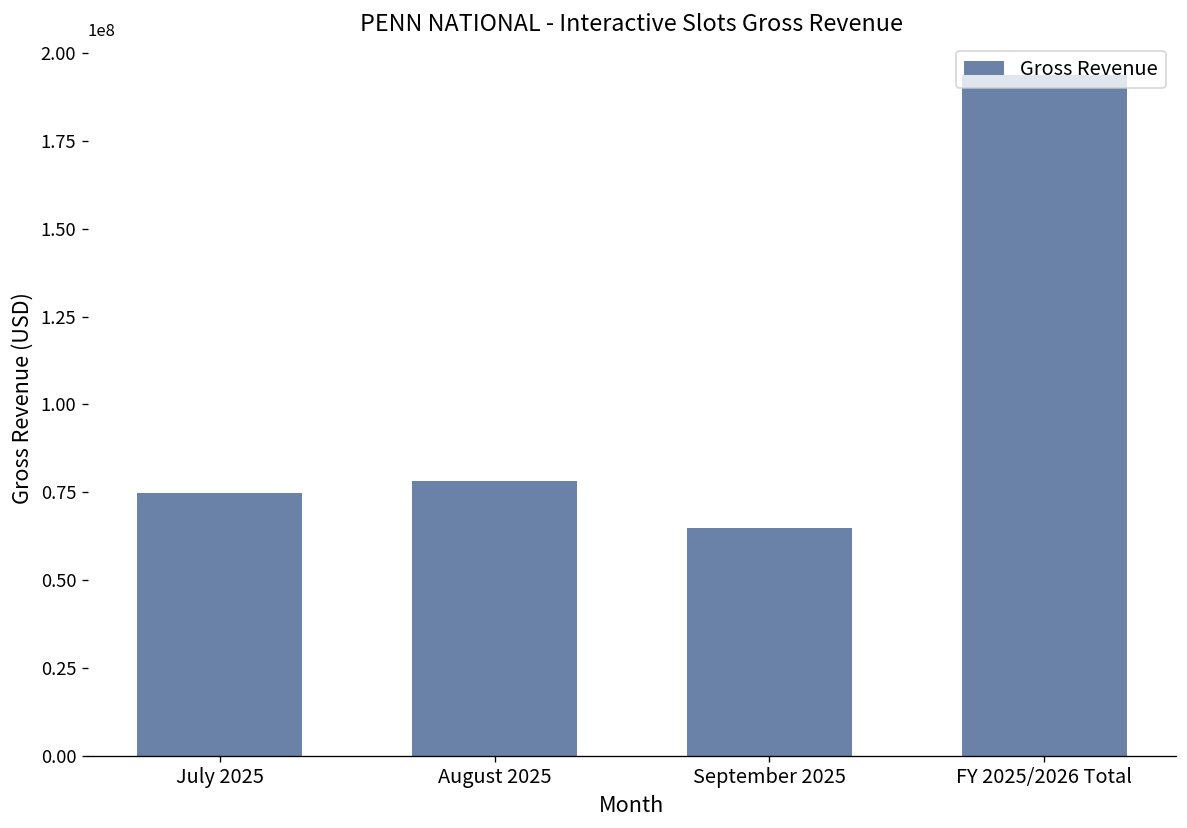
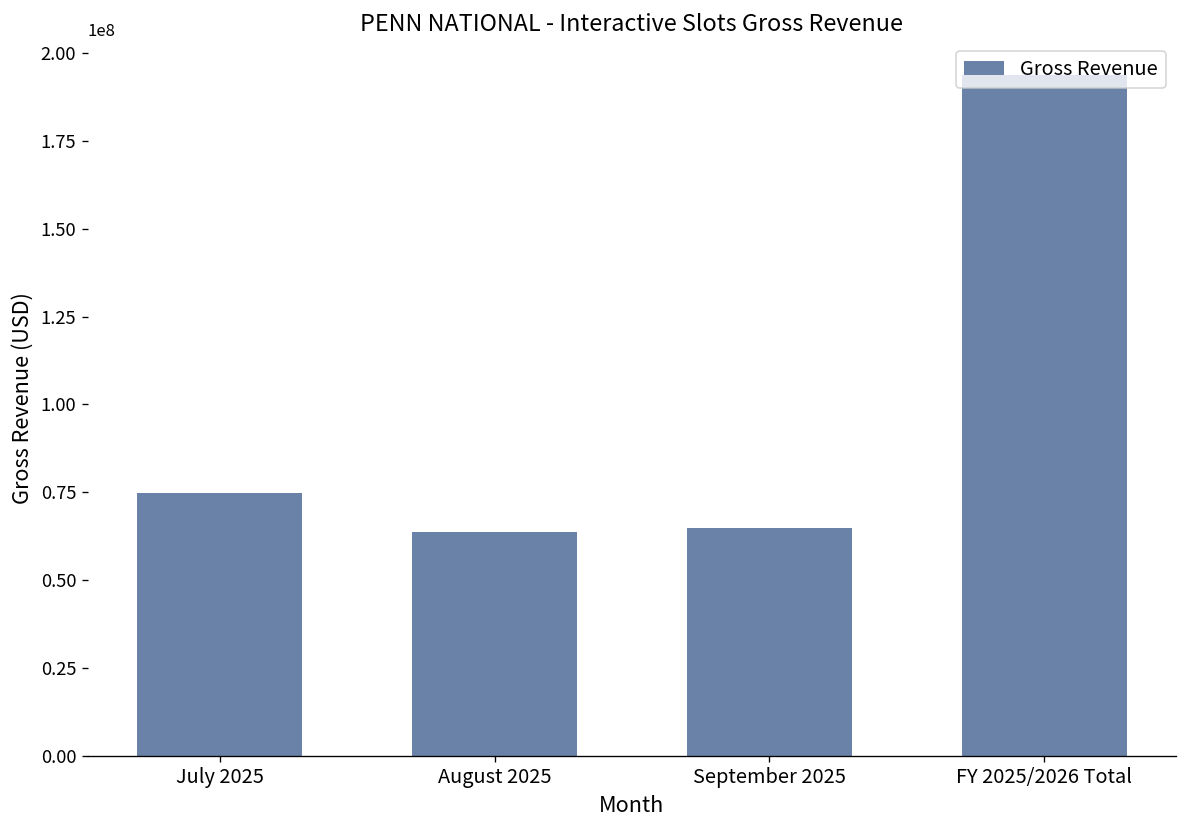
August 2025: 78000000 -> 64000000
